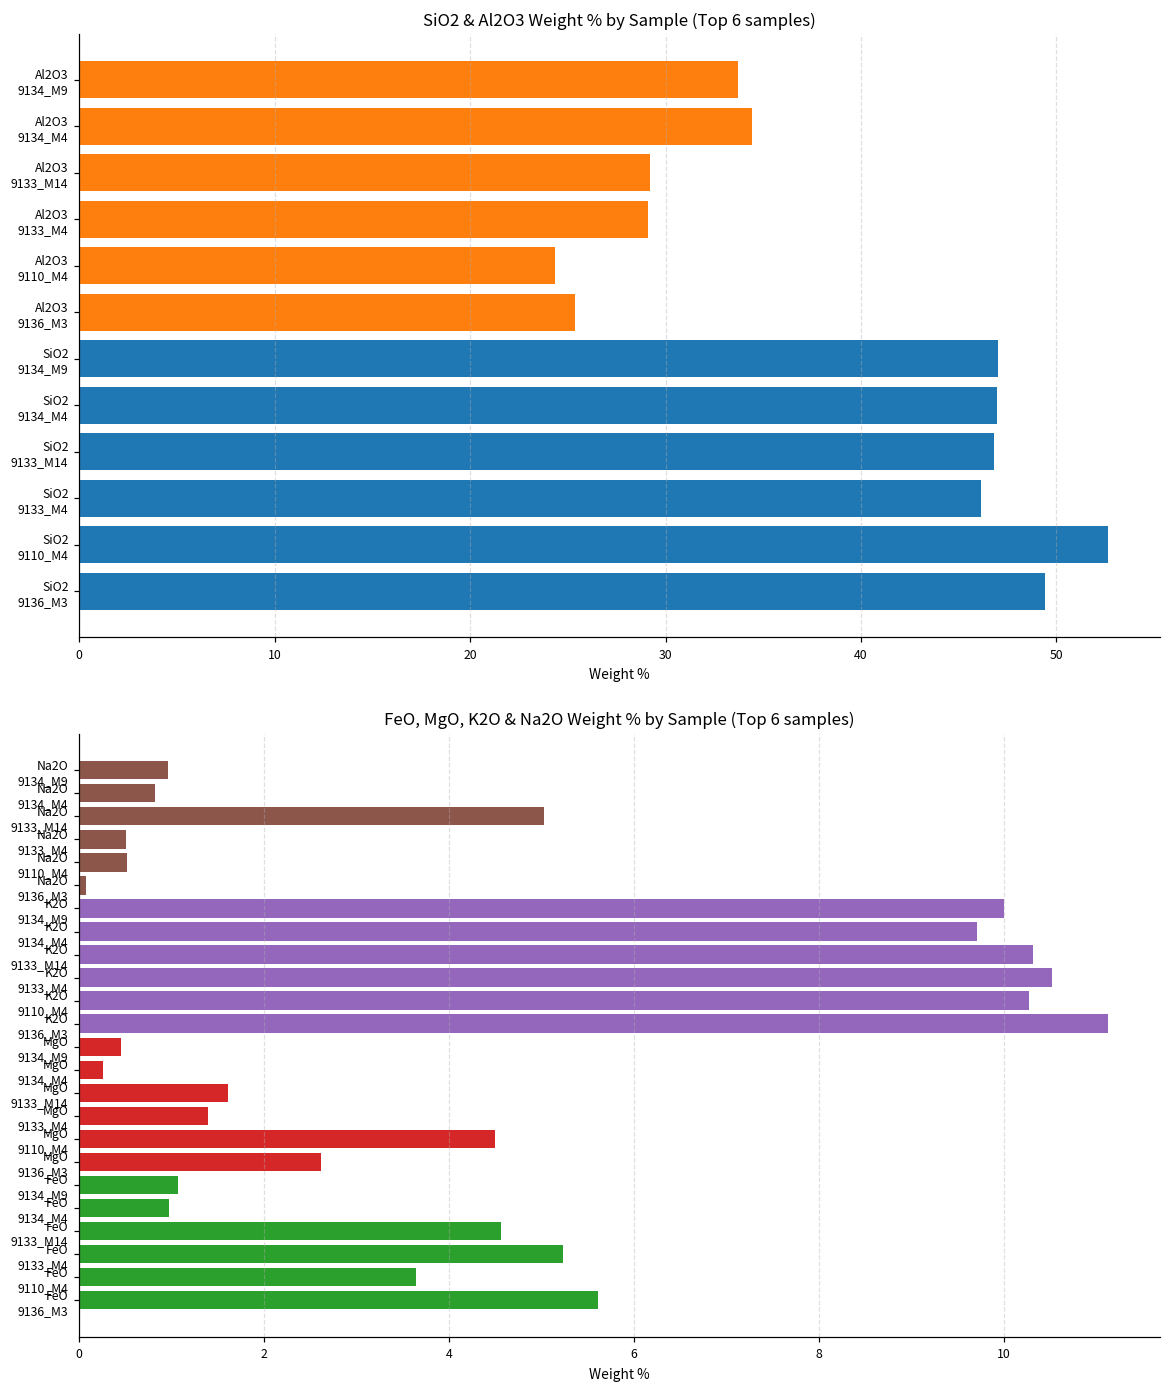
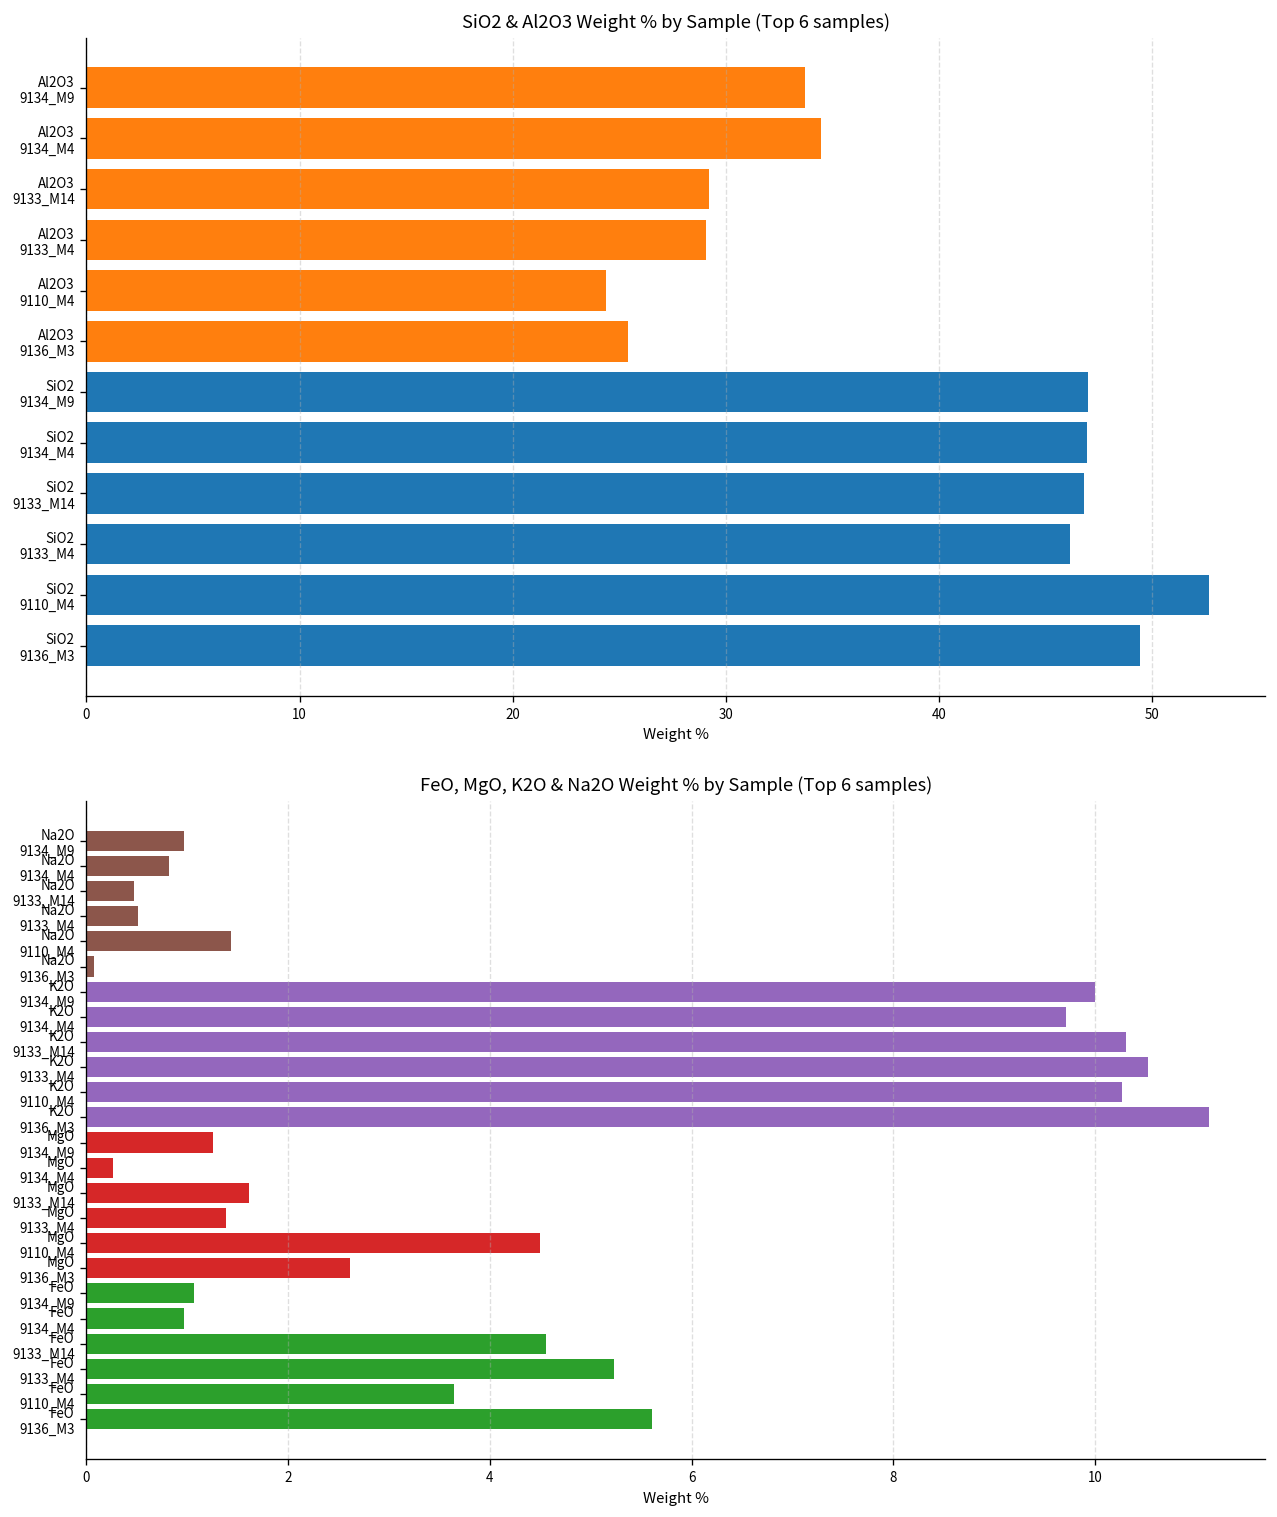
FeO, MgO, K2O & Na2O Weight % by Sample (Top 6 samples), Na2O 9133_M14: 5.0 -> 0.5
FeO, MgO, K2O & Na2O Weight % by Sample (Top 6 samples), Na2O 9110_M4: 0.5 -> 1.4
FeO, MgO, K2O & Na2O Weight % by Sample (Top 6 samples), MgO 9134_M9: 0.5 -> 1.3
